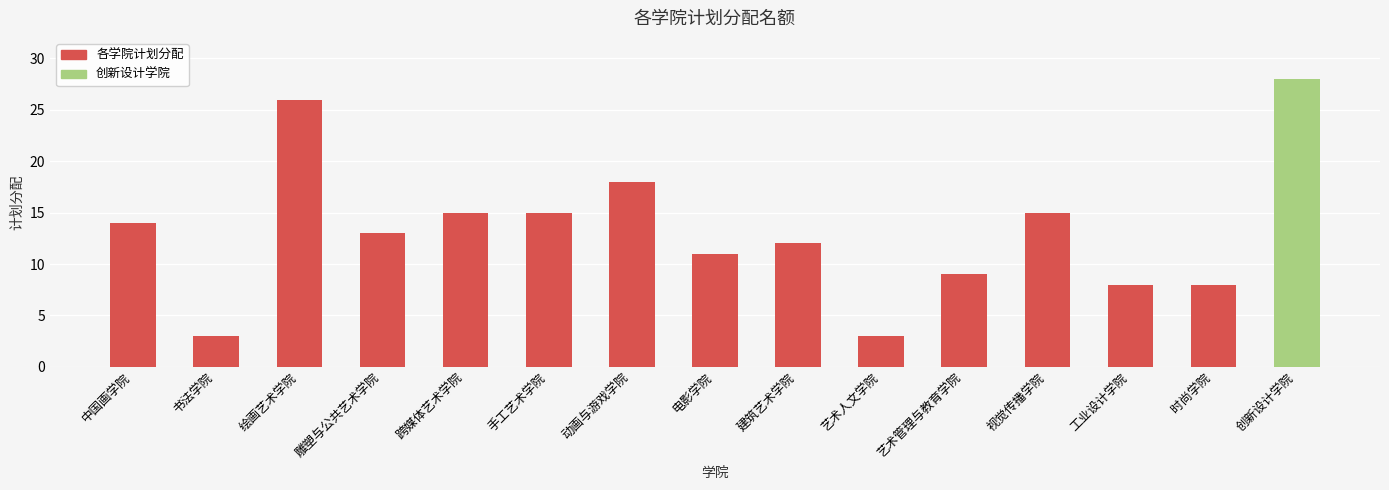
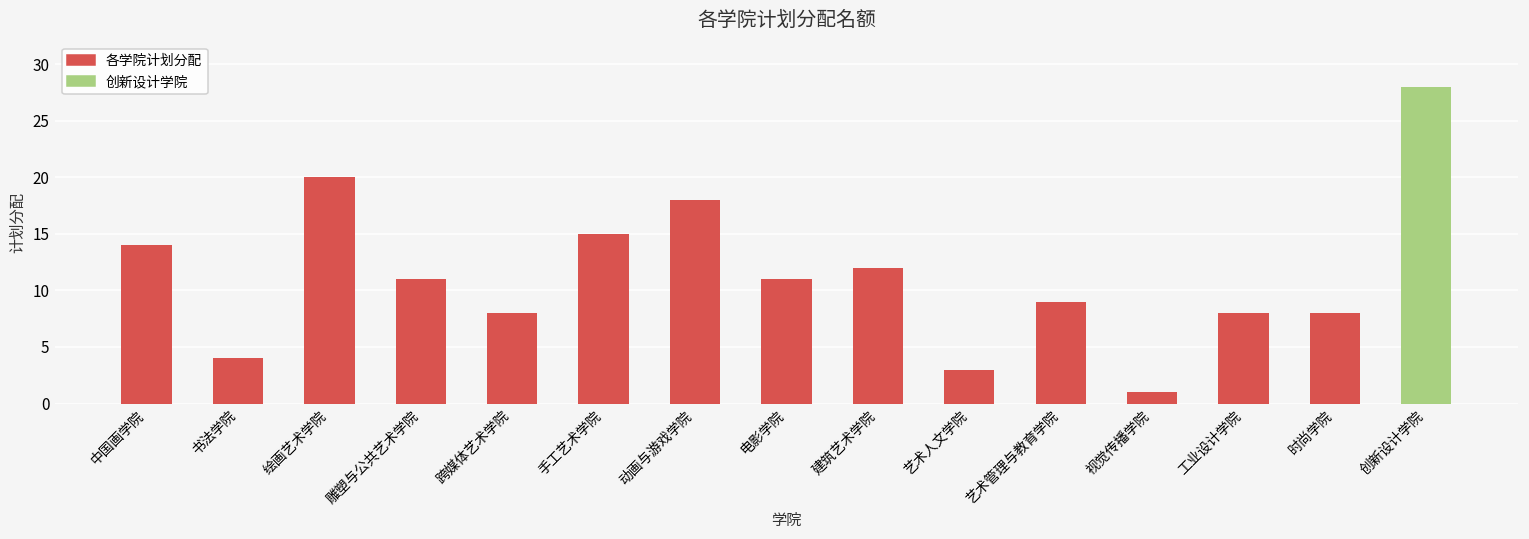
书法学院: 3 -> 4
绘画艺术学院: 26 -> 20
雕塑与公共艺术学院: 13 -> 11
跨媒体艺术学院: 15 -> 8
视觉传播学院: 15 -> 1
